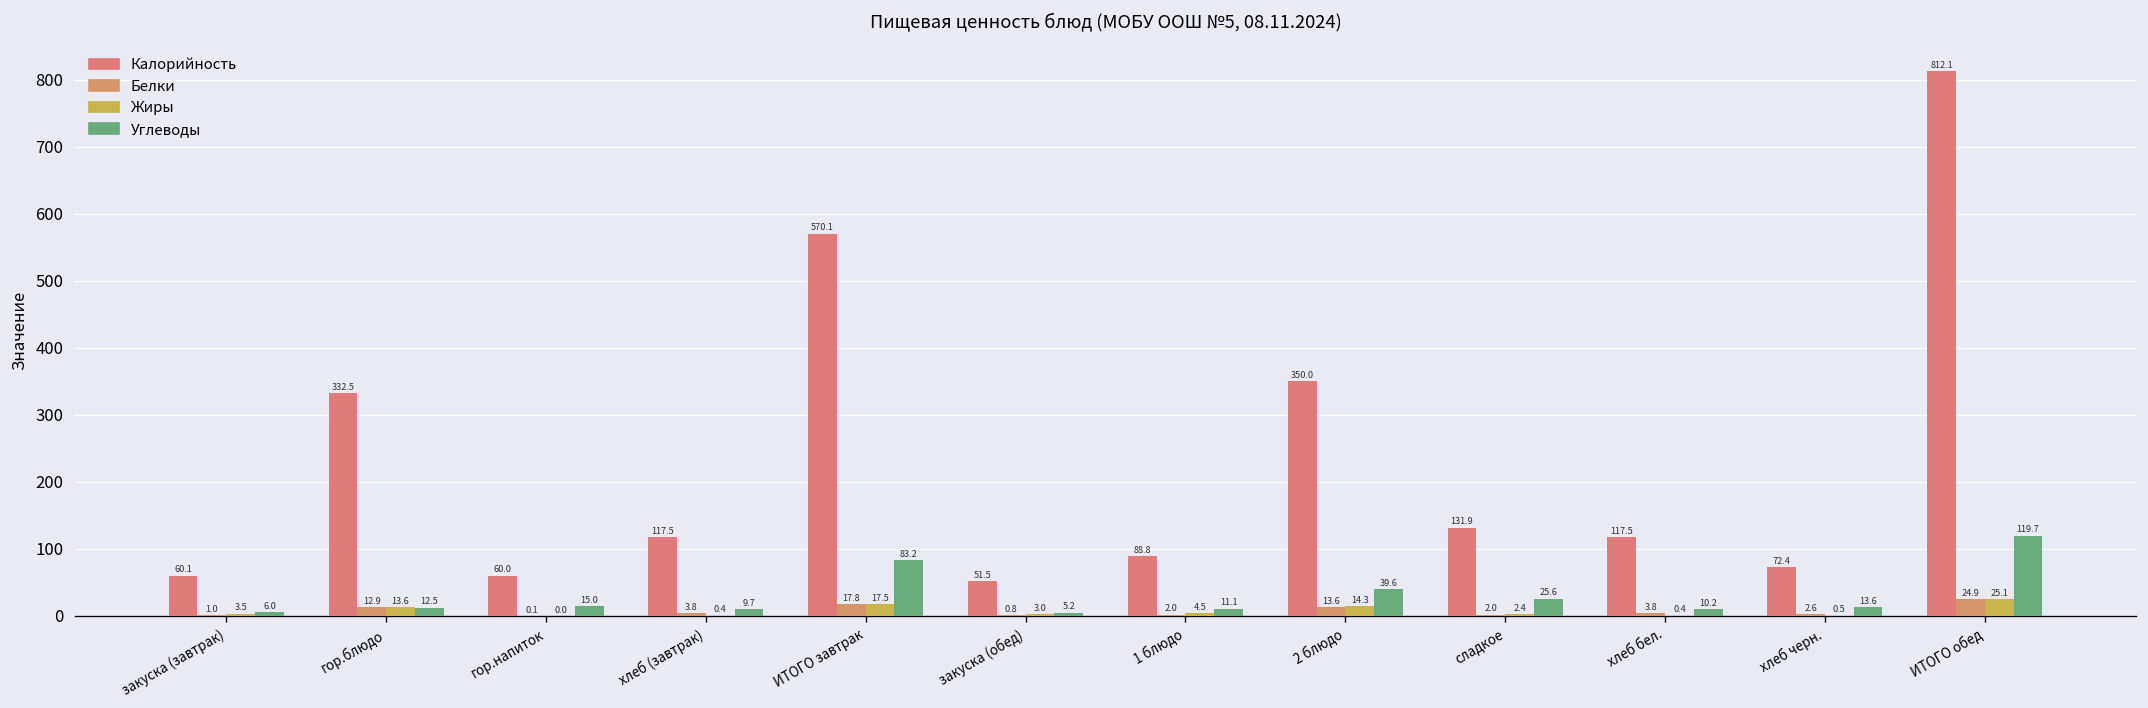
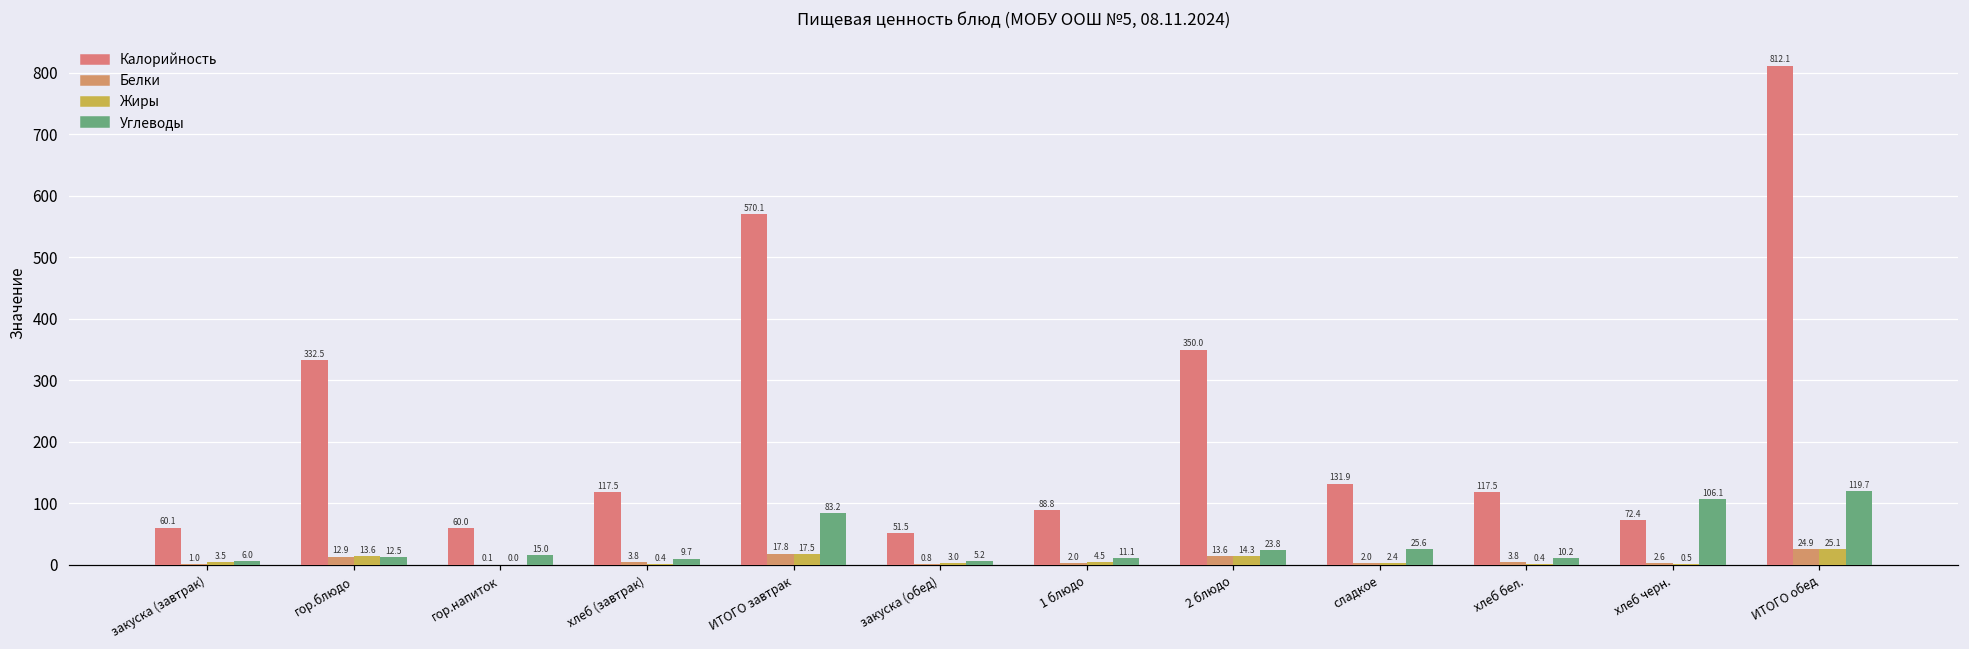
Углеводы, 2 блюдо: 39.6 -> 23.8
Углеводы, хлеб черн.: 13.6 -> 106.1
